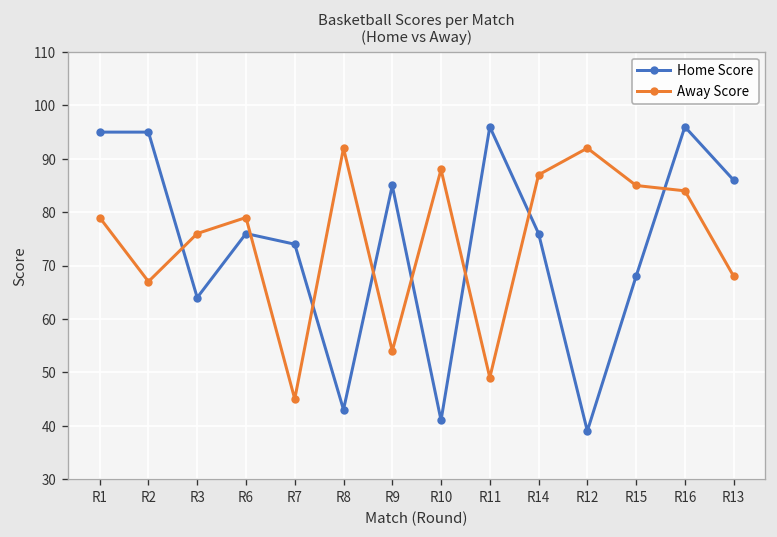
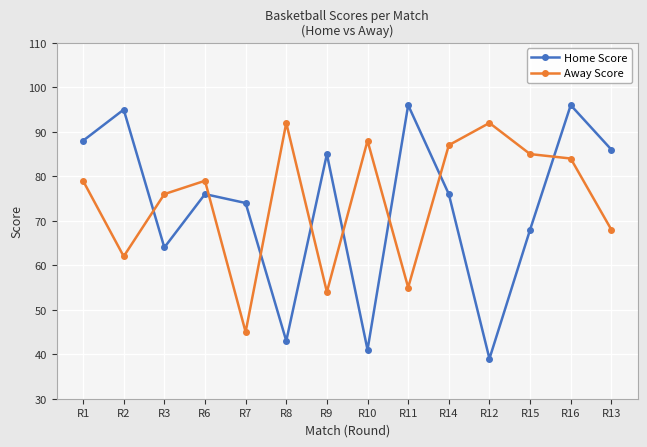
Home Score, R1: 95 -> 88
Away Score, R2: 67 -> 62
Away Score, R11: 49 -> 55
